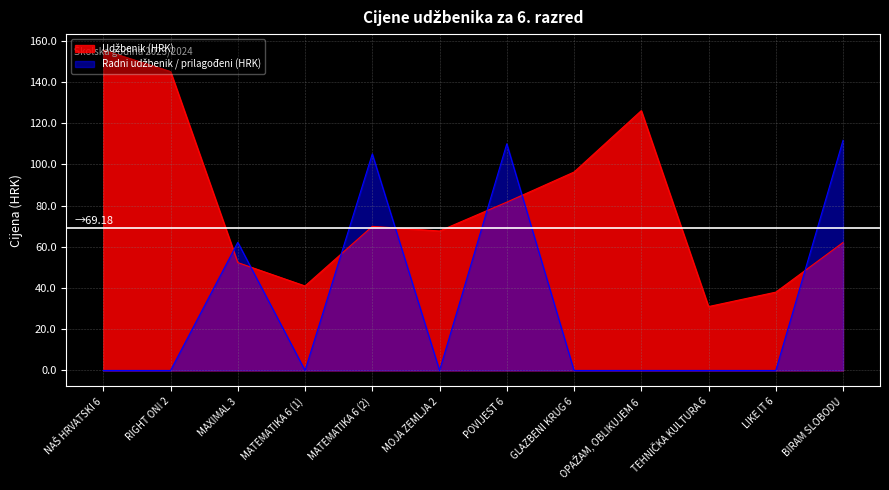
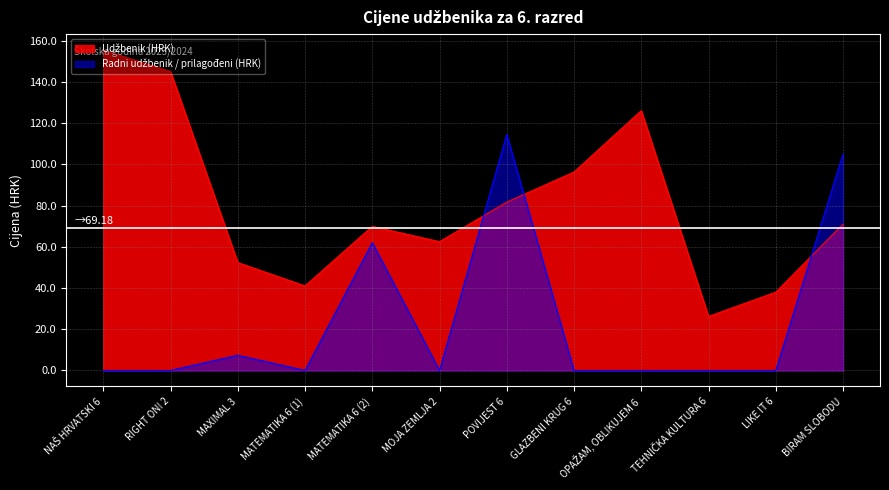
Radni udžbenik / prilagođeni (HRK), MAXIMAL 3: 62 -> 7
Radni udžbenik / prilagođeni (HRK), MATEMATIKA 6 (2): 105 -> 62
Udžbenik (HRK), MOJA ZEMLJA 2: 68 -> 63
Radni udžbenik / prilagođeni (HRK), POVIJEST 6: 110 -> 115
Udžbenik (HRK), TEHNIČKA KULTURA 6: 31 -> 26
Udžbenik (HRK), BIRAM SLOBODU: 62 -> 71
Radni udžbenik / prilagođeni (HRK), BIRAM SLOBODU: 112 -> 105
